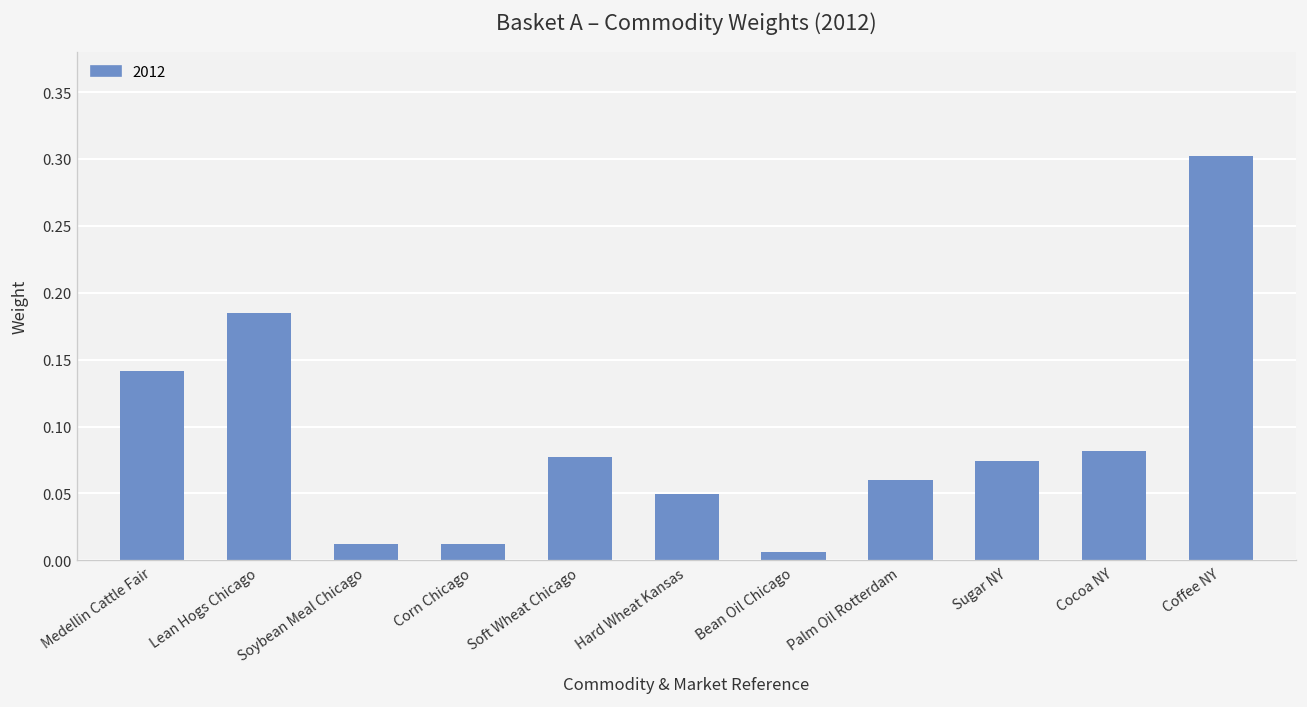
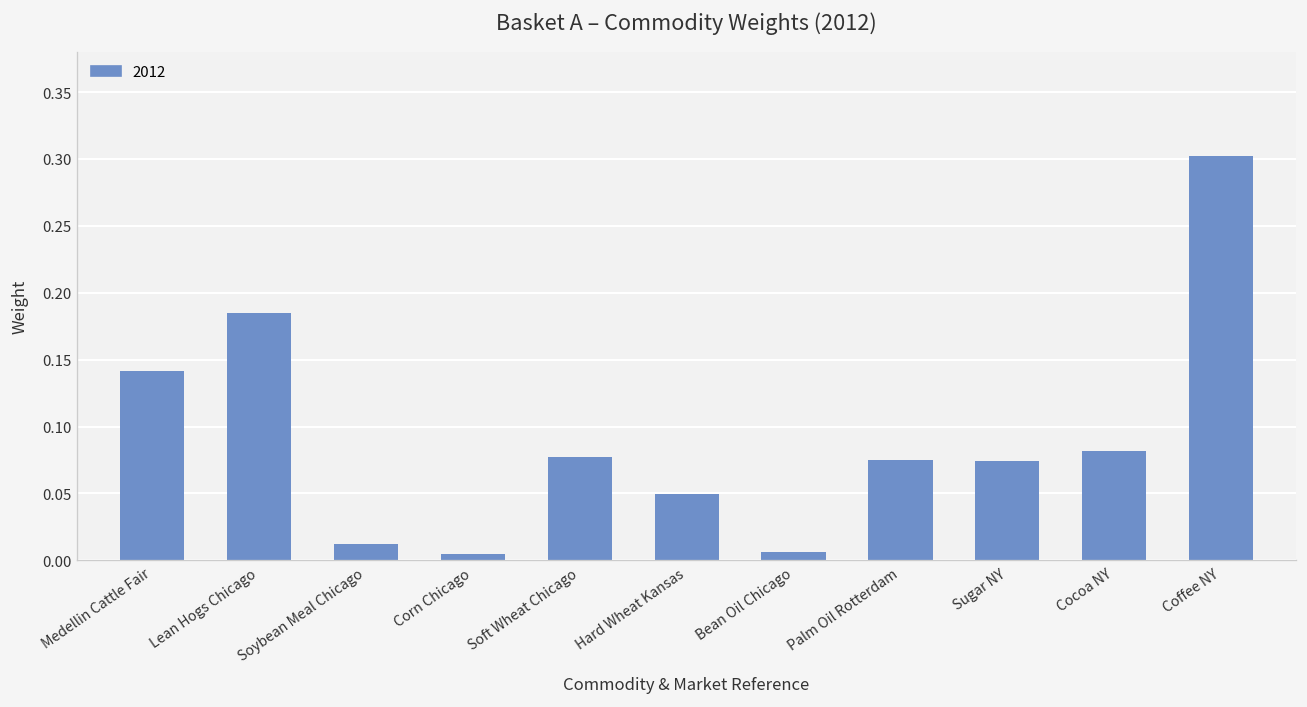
Corn Chicago: 0.013 -> 0.005
Palm Oil Rotterdam: 0.060 -> 0.075
